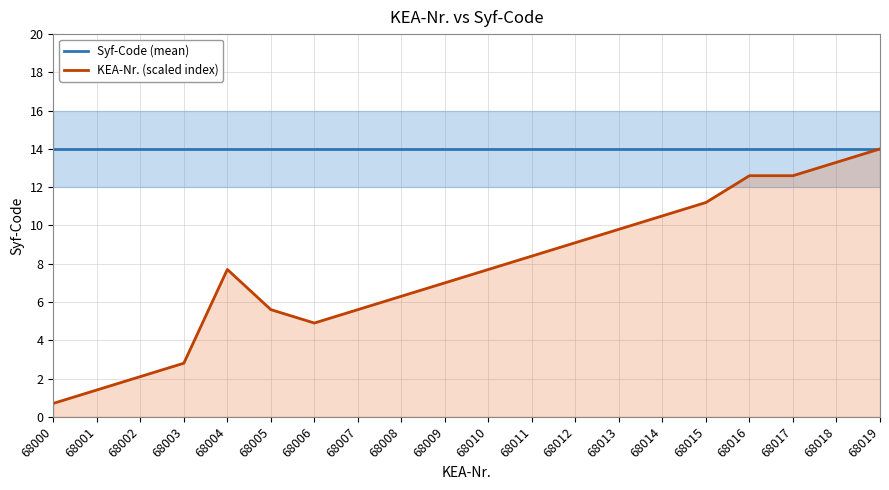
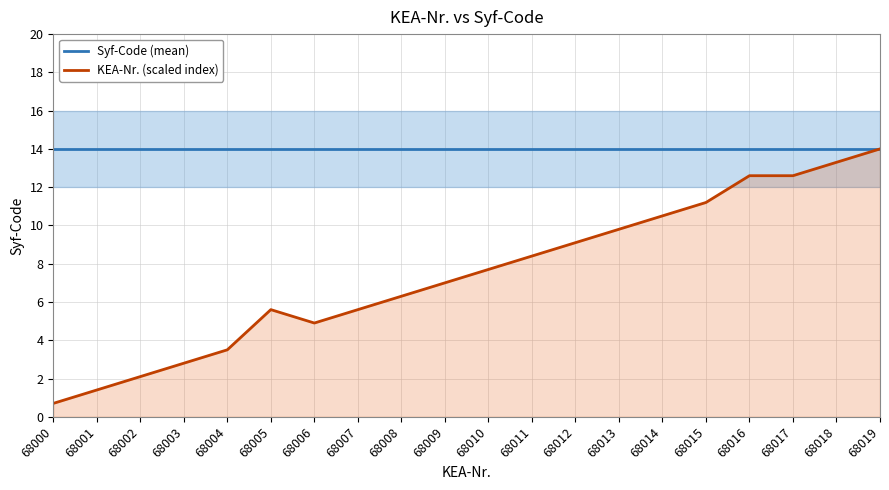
KEA-Nr. (scaled index), 68004: 7.7 -> 3.5
